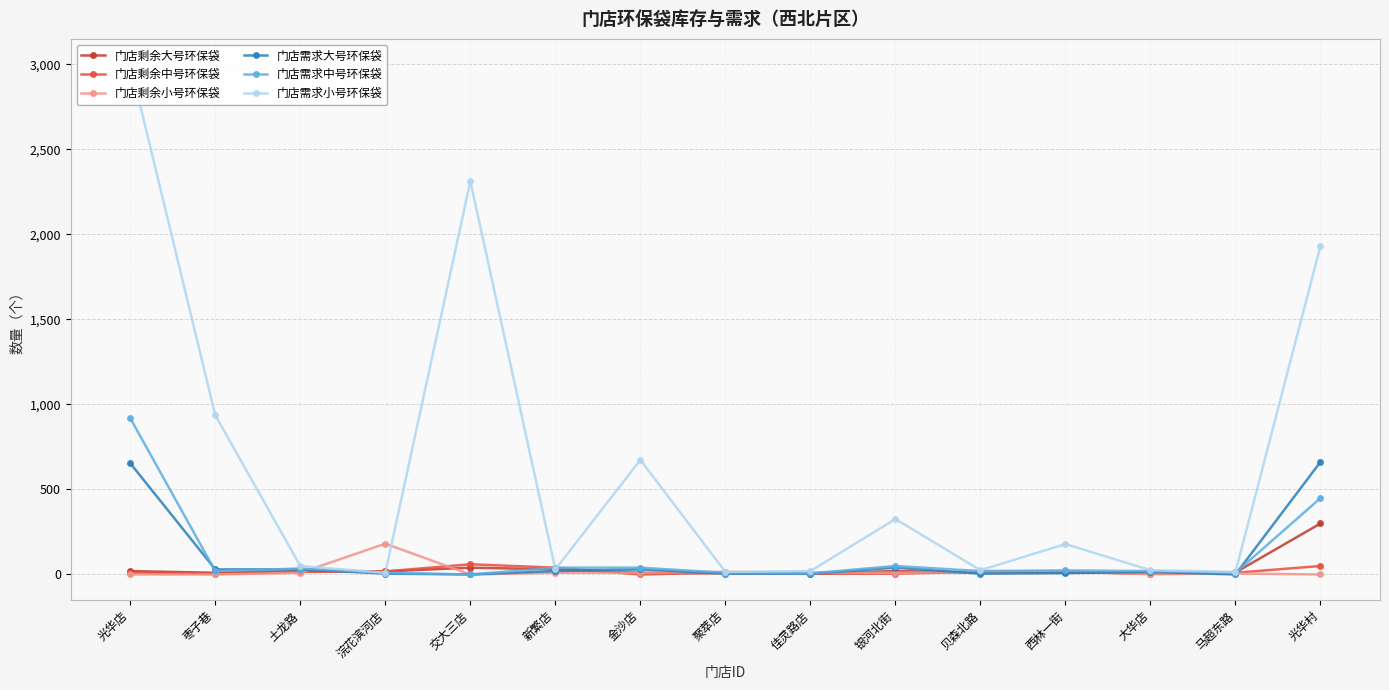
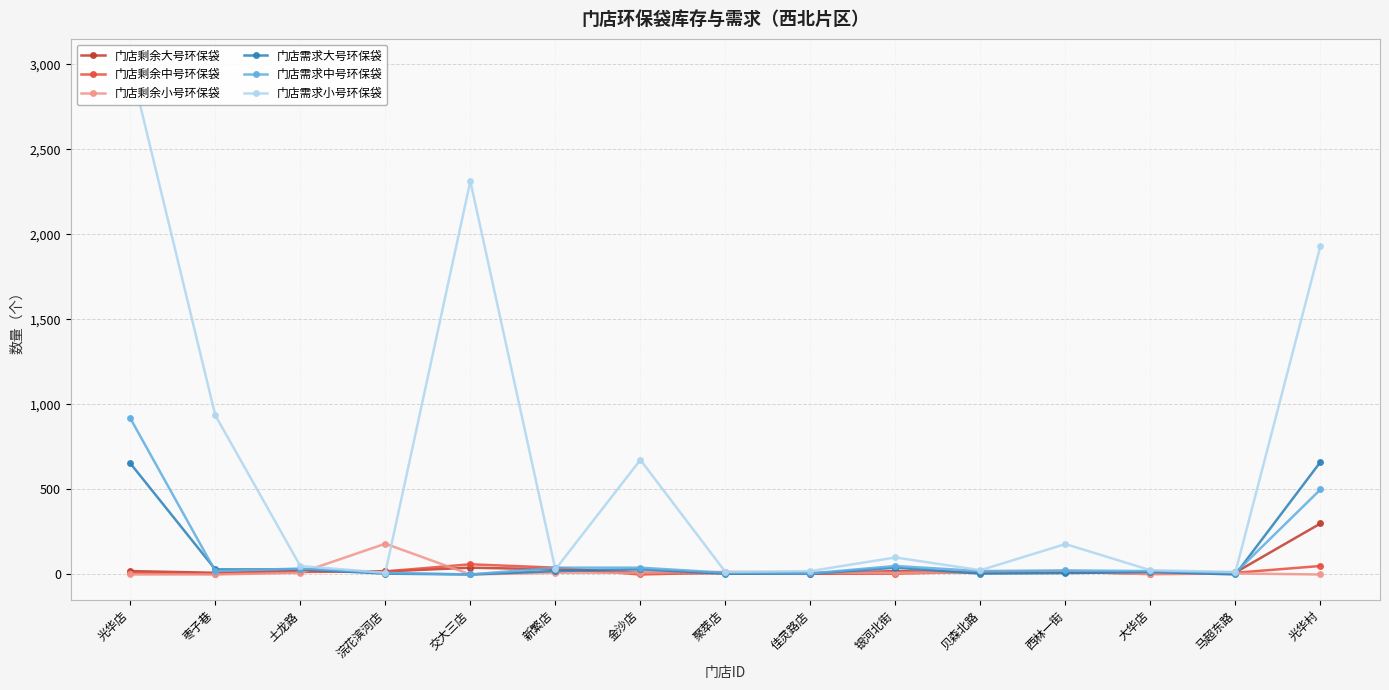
门店需求小号环保袋, 银河北街: 330 -> 100
门店需求中号环保袋, 光华村: 450 -> 500
